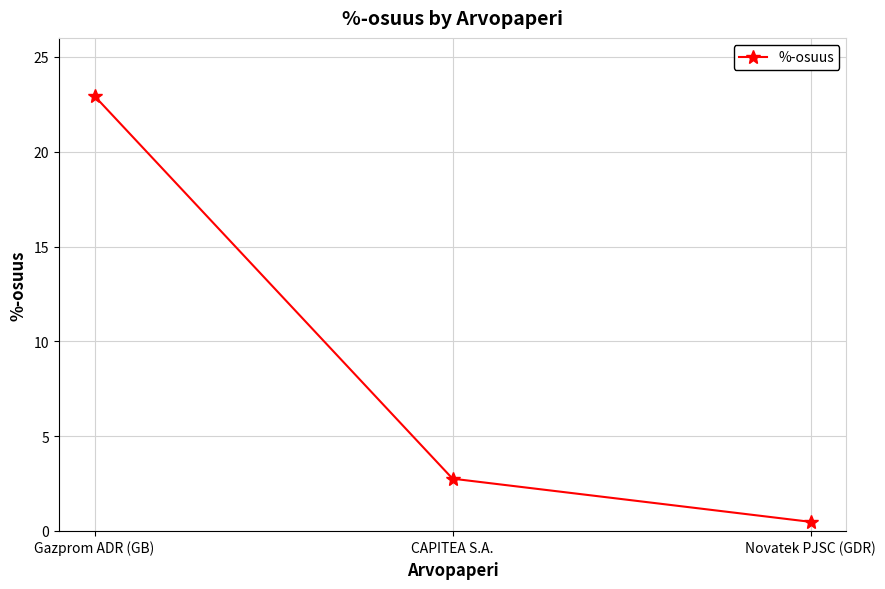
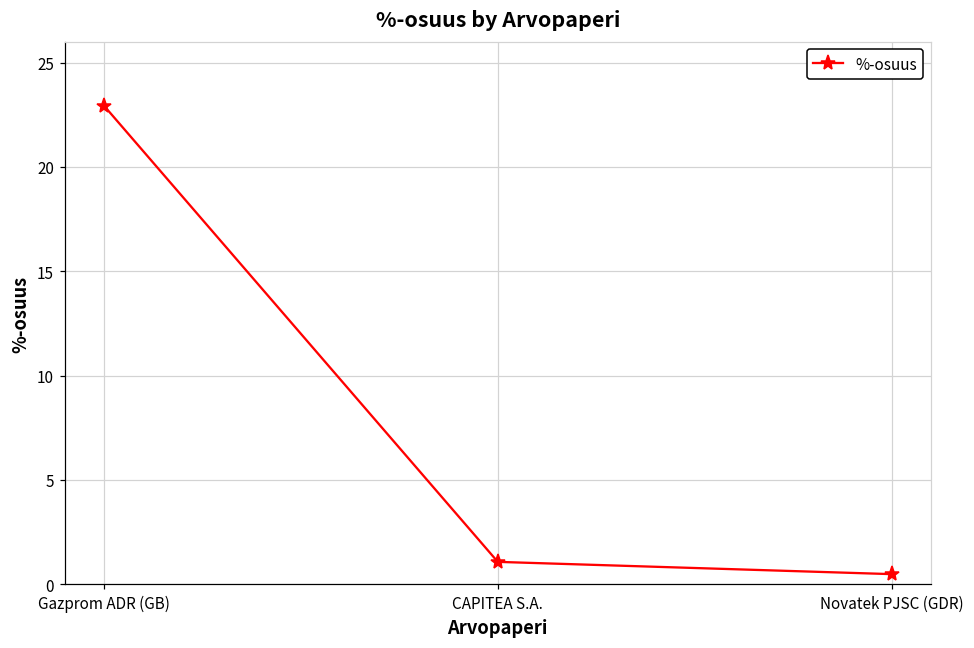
CAPITEA S.A.: 2.8 -> 1.1
